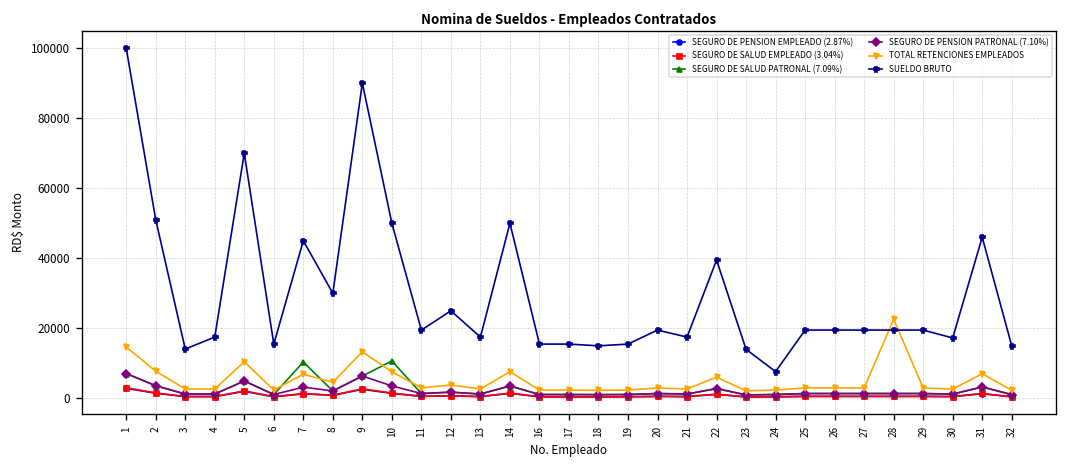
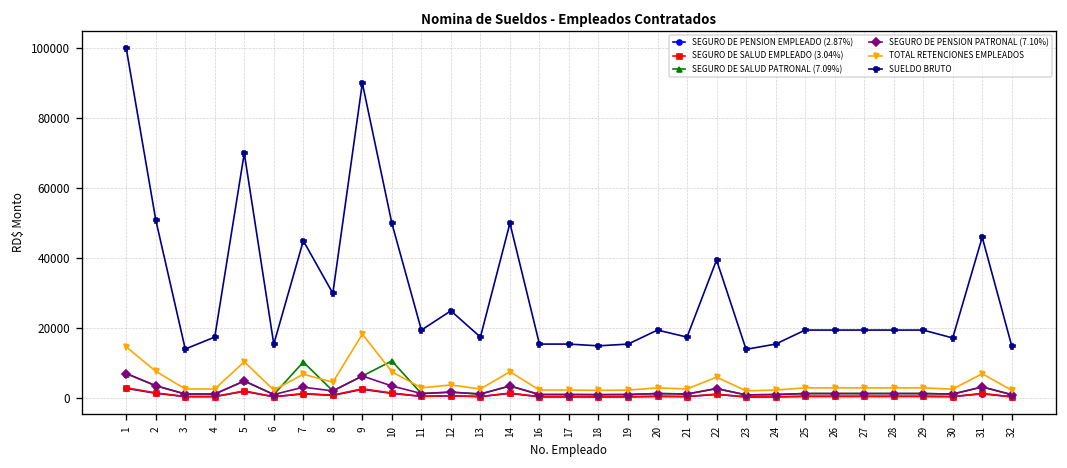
TOTAL RETENCIONES EMPLEADOS, 9: 13000 -> 18000
SUELDO BRUTO, 24: 8000 -> 16000
TOTAL RETENCIONES EMPLEADOS, 28: 23000 -> 3000
